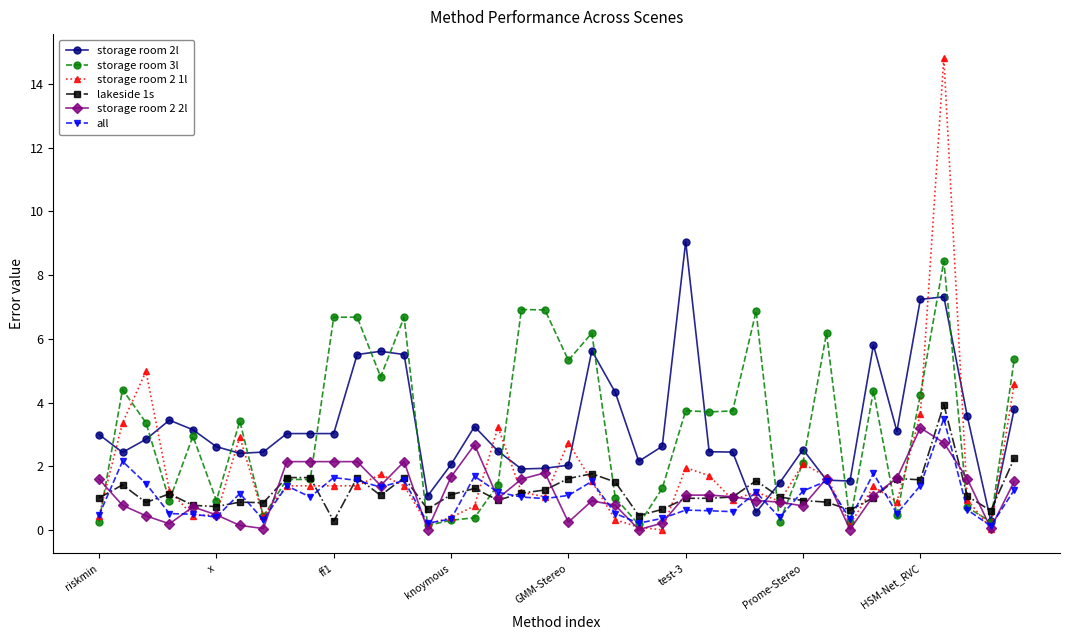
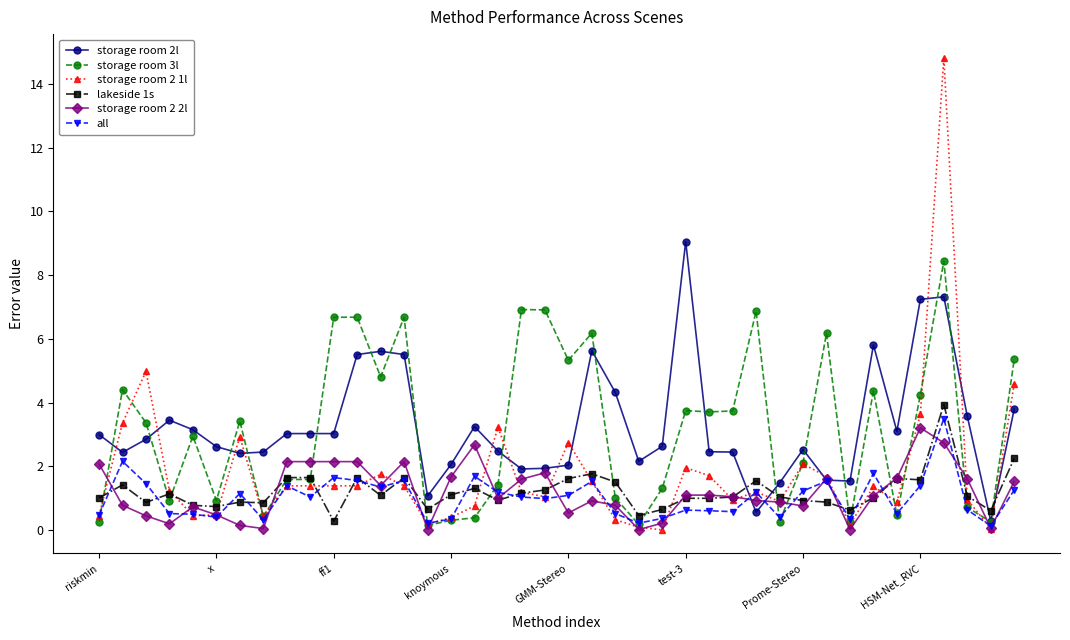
storage room 2 2l, riskmin: 1.6 -> 2.1
storage room 2 2l, GMM-Stereo: 0.3 -> 0.5
